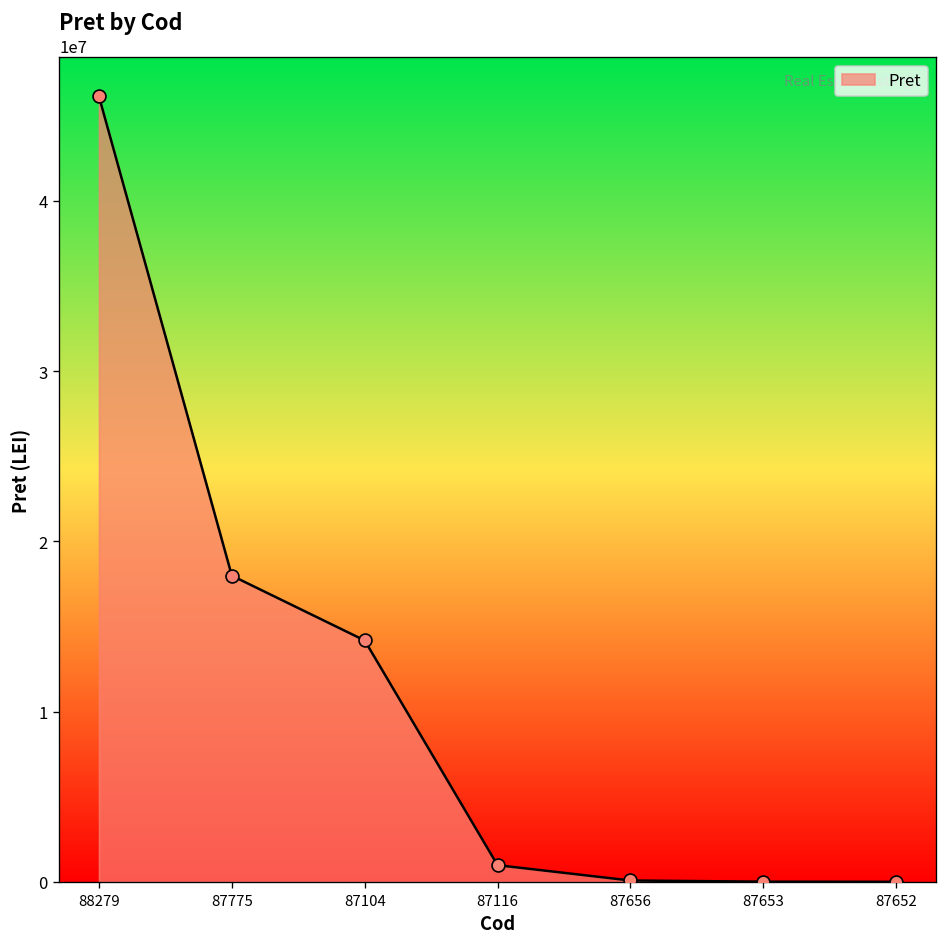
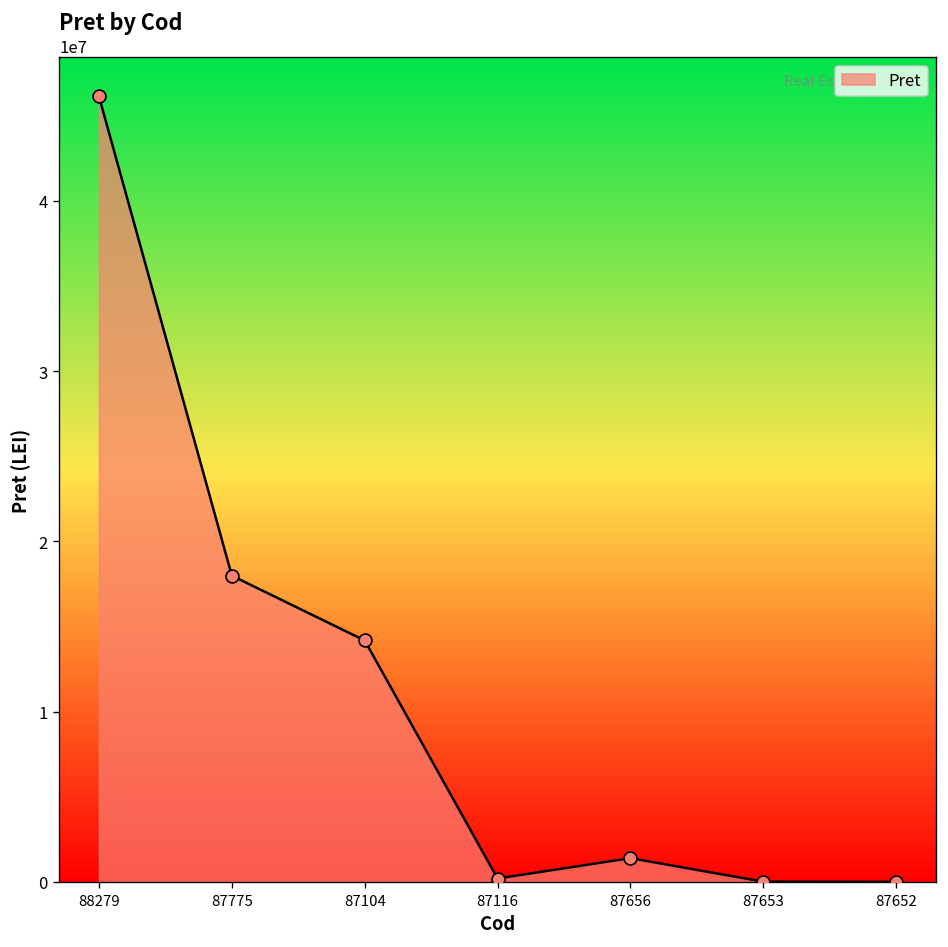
87116: 1000000 -> 200000
87656: 100000 -> 1400000
